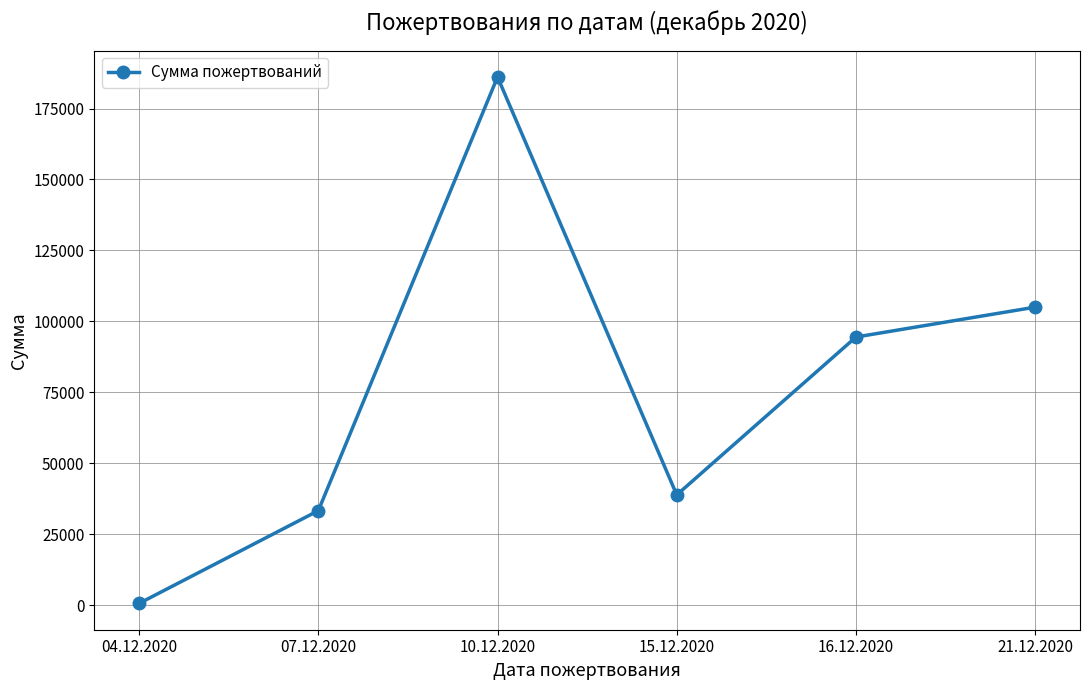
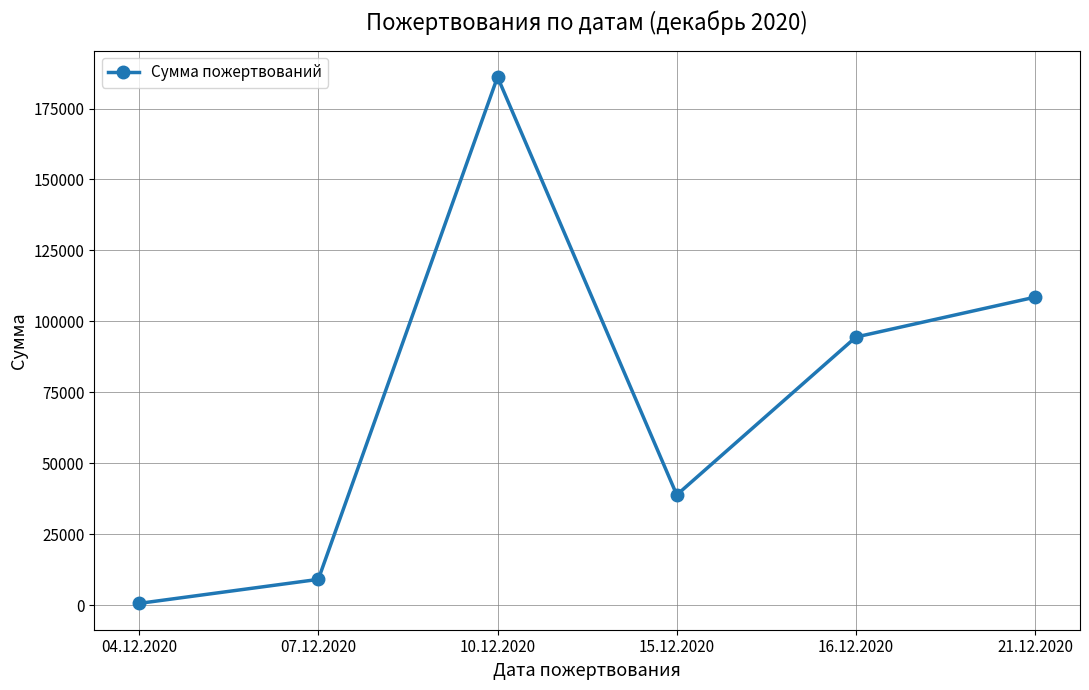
07.12.2020: 33000 -> 9000
21.12.2020: 105000 -> 109000
